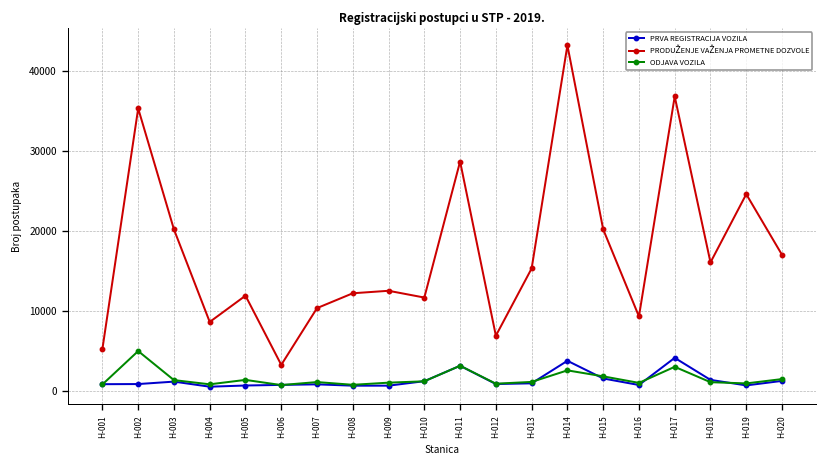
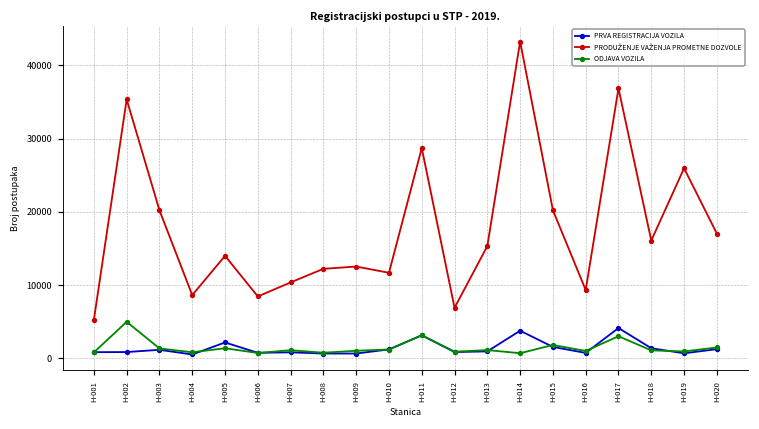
PRVA REGISTRACIJA VOZILA, H-005: 1000 -> 2000
PRODUŽENJE VAŽENJA PROMETNE DOZVOLE, H-005: 12000 -> 14000
PRODUŽENJE VAŽENJA PROMETNE DOZVOLE, H-006: 3000 -> 8000
ODJAVA VOZILA, H-014: 3000 -> 1000
PRODUŽENJE VAŽENJA PROMETNE DOZVOLE, H-019: 25000 -> 26000
